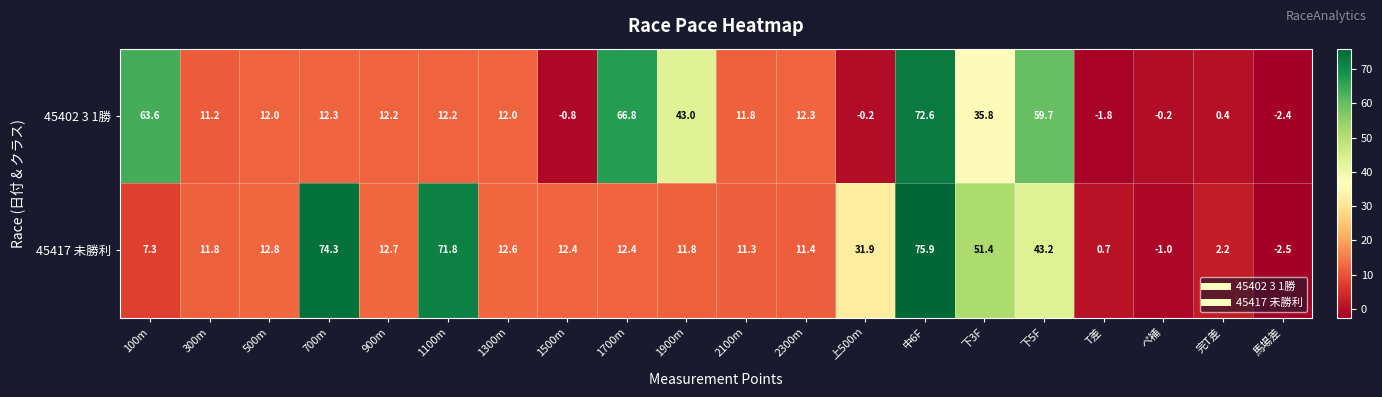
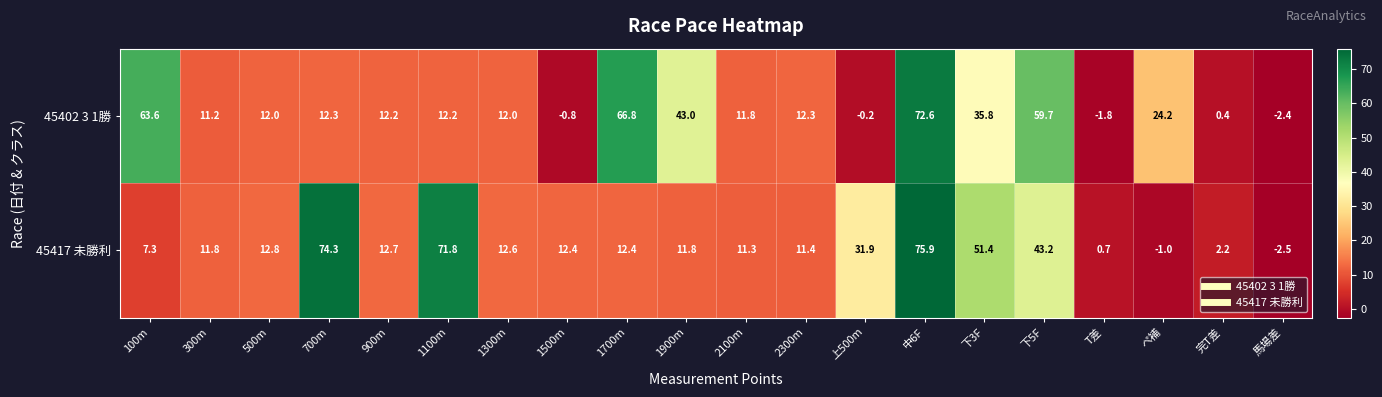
45402 3 1勝, ペ補: -0.2 -> 24.2
